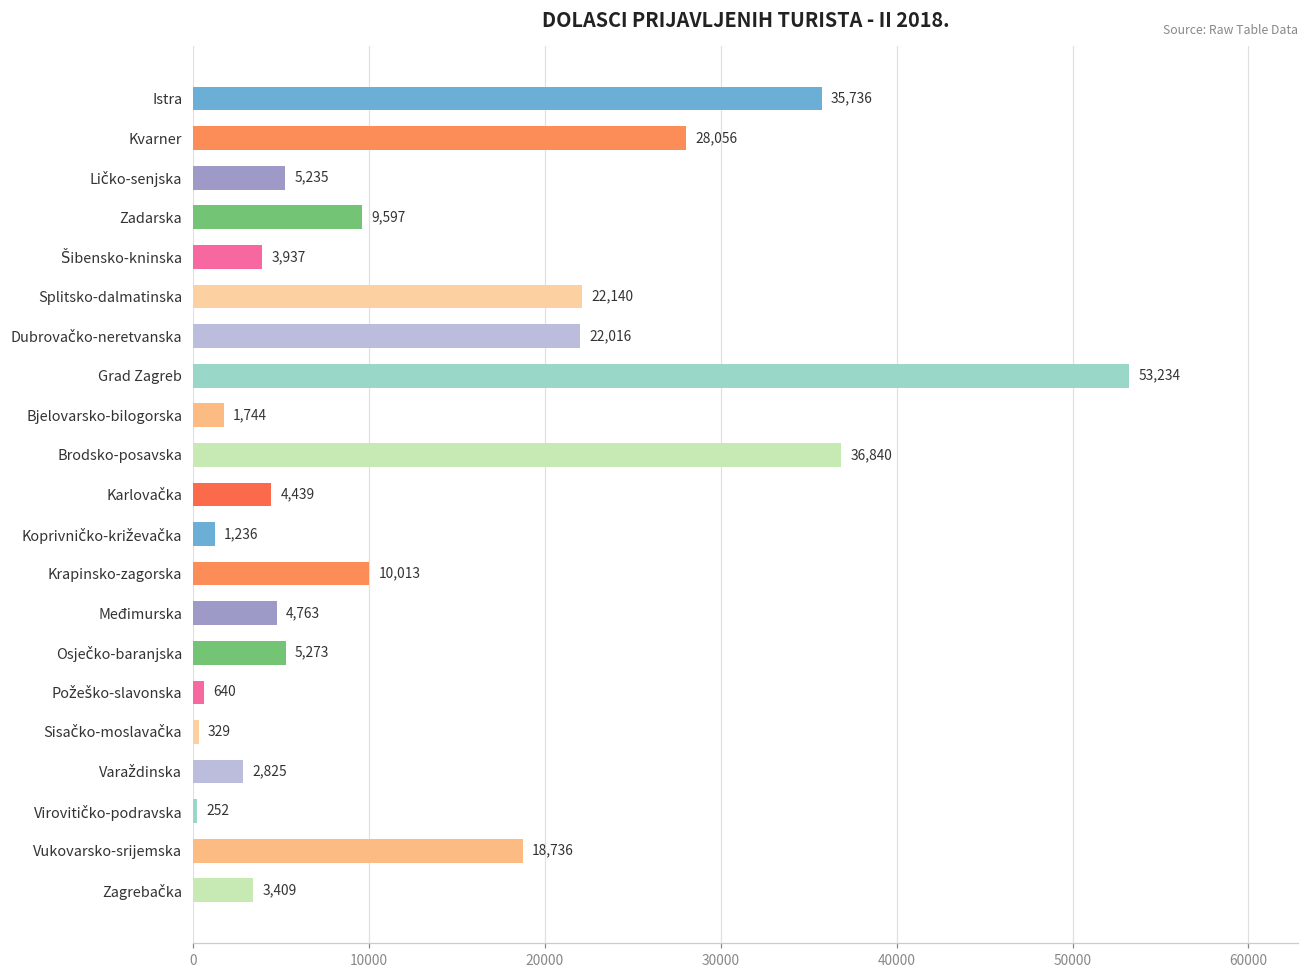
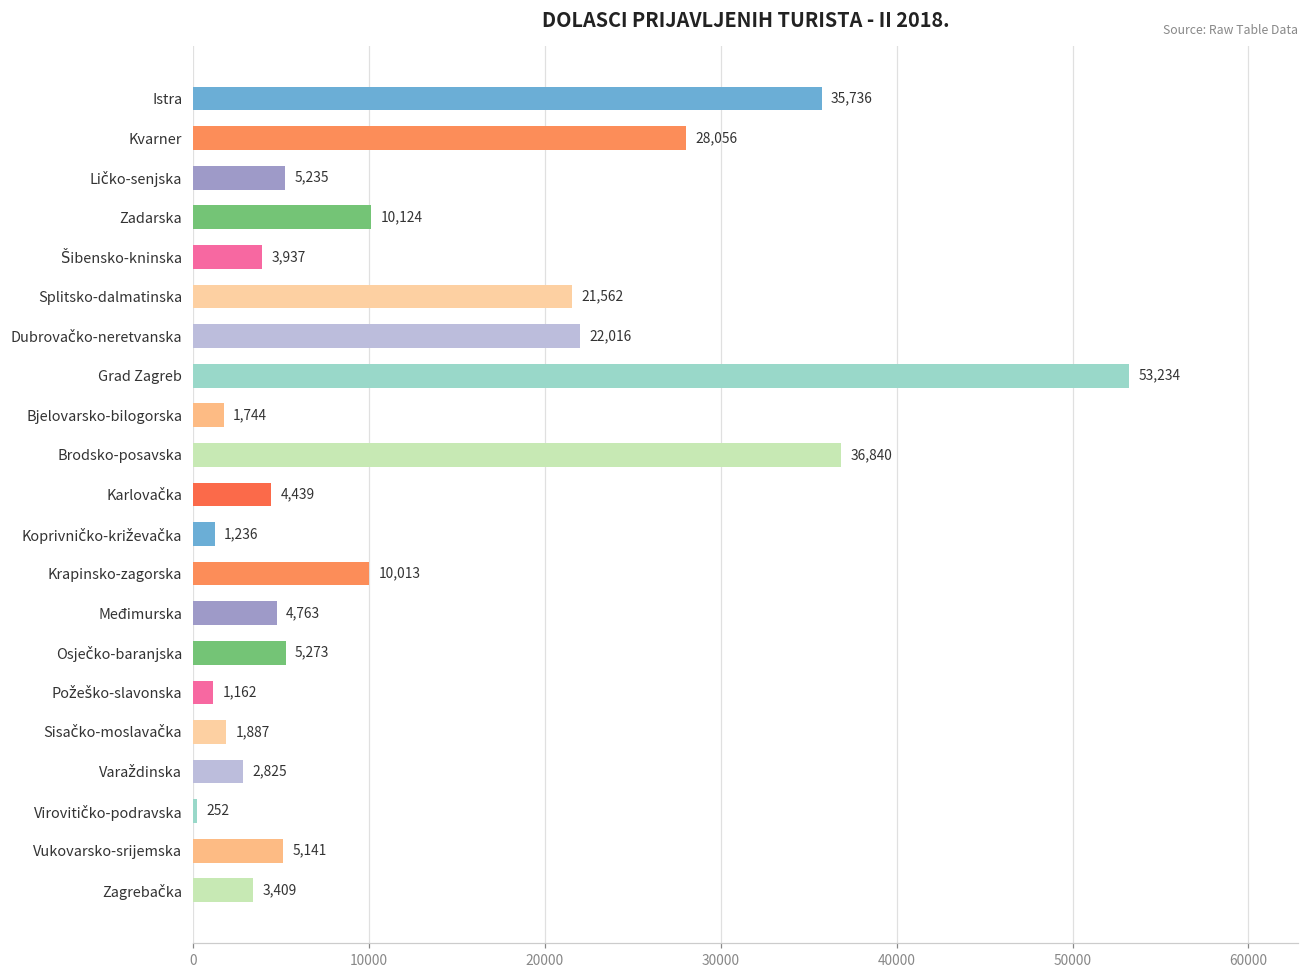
Zadarska: 9,597 -> 10,124
Splitsko-dalmatinska: 22,140 -> 21,562
Požeško-slavonska: 640 -> 1,162
Sisačko-moslavačka: 329 -> 1,887
Vukovarsko-srijemska: 18,736 -> 5,141
